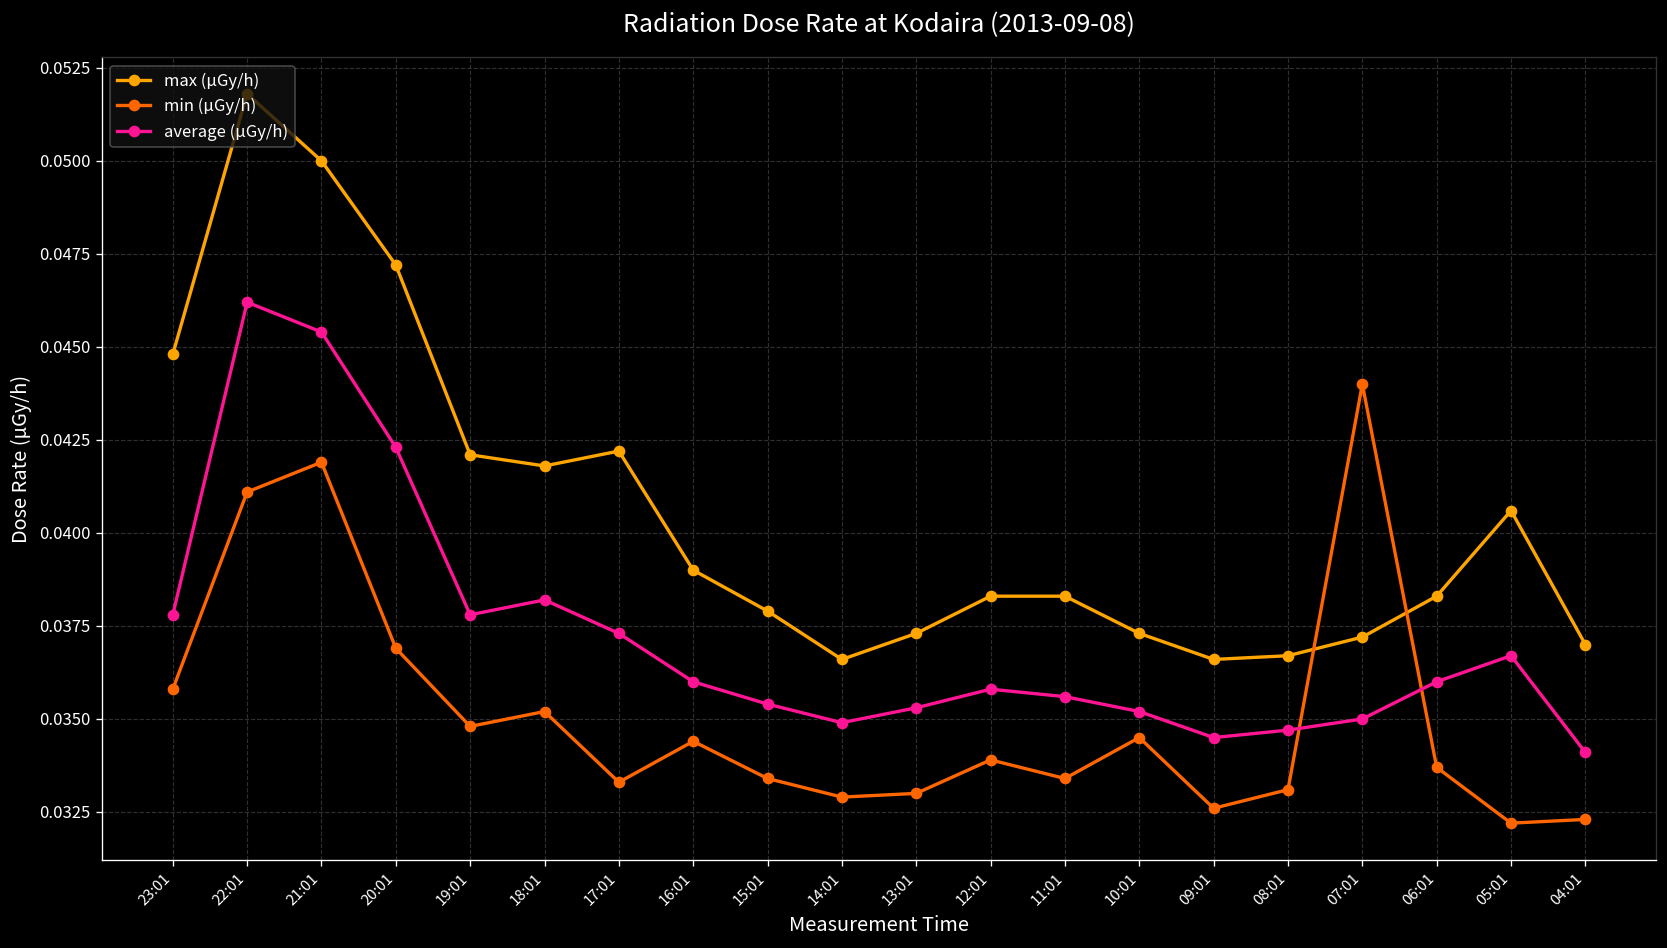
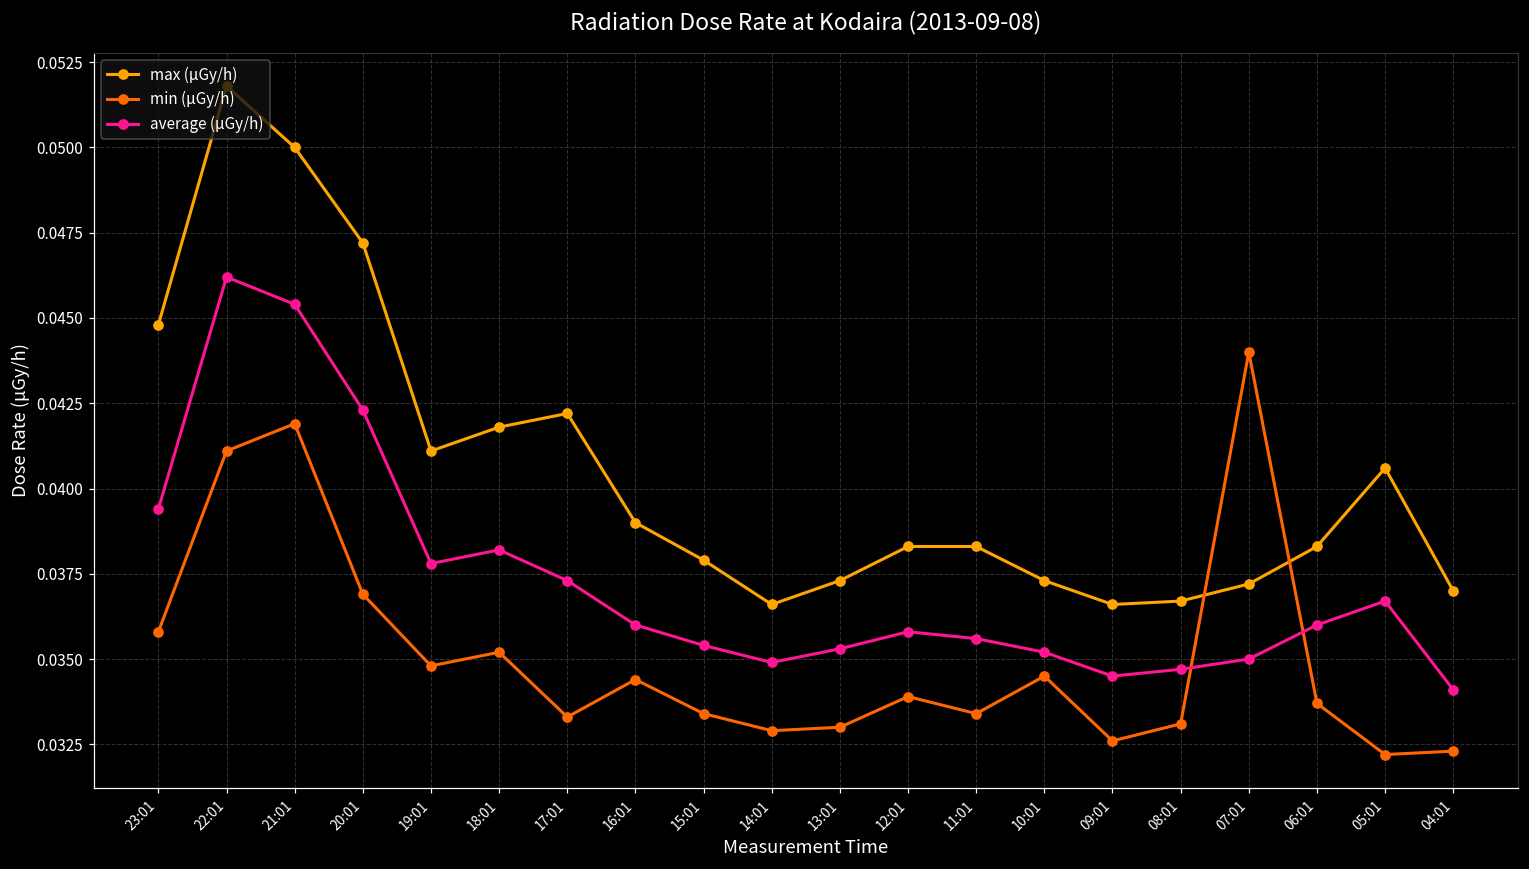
average (μGy/h), 23:01: 0.0378 -> 0.0394
max (μGy/h), 19:01: 0.0421 -> 0.0411
